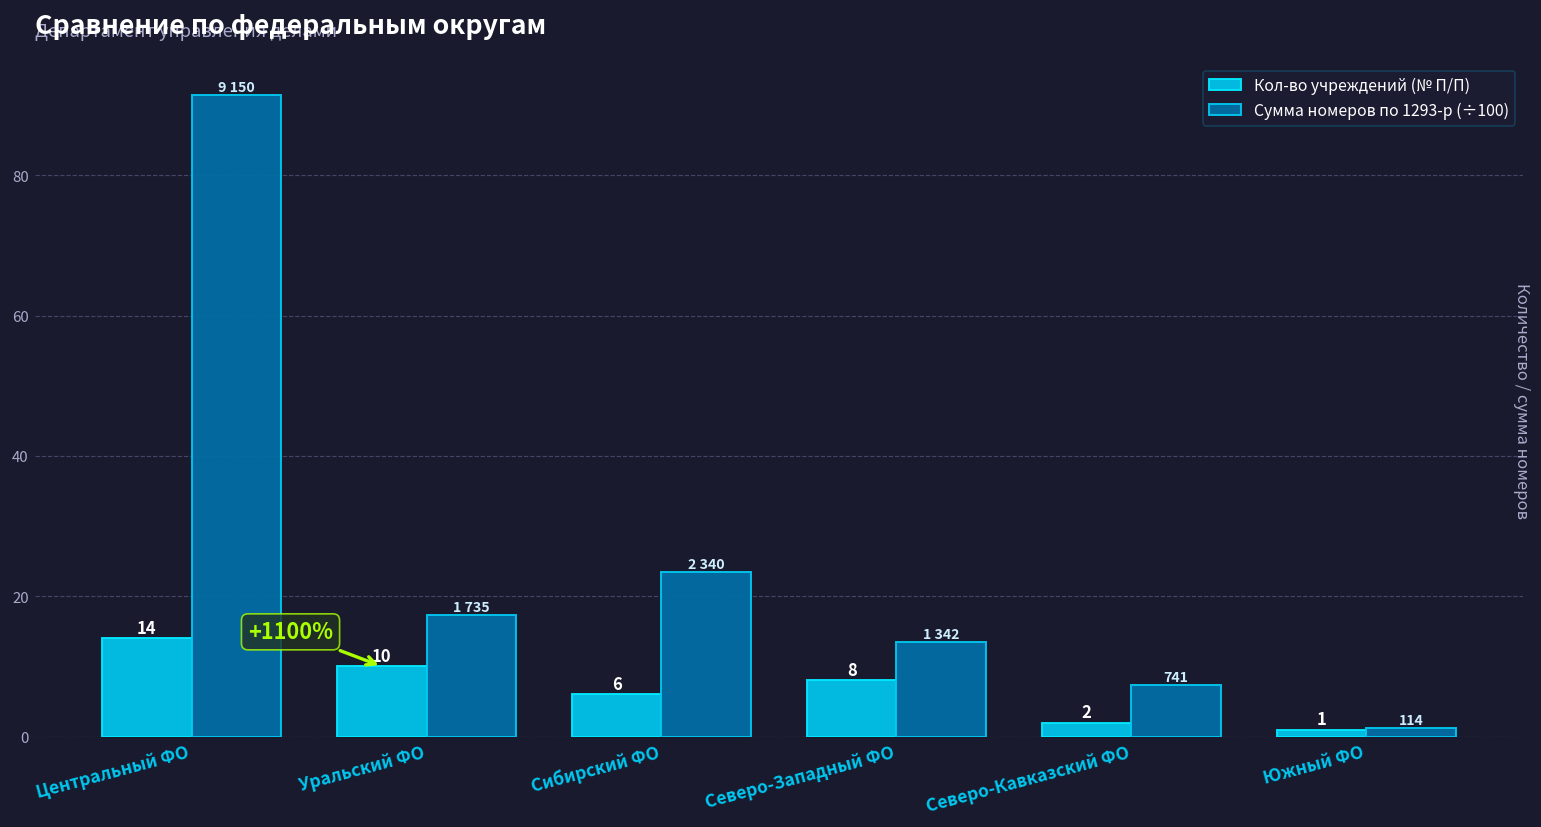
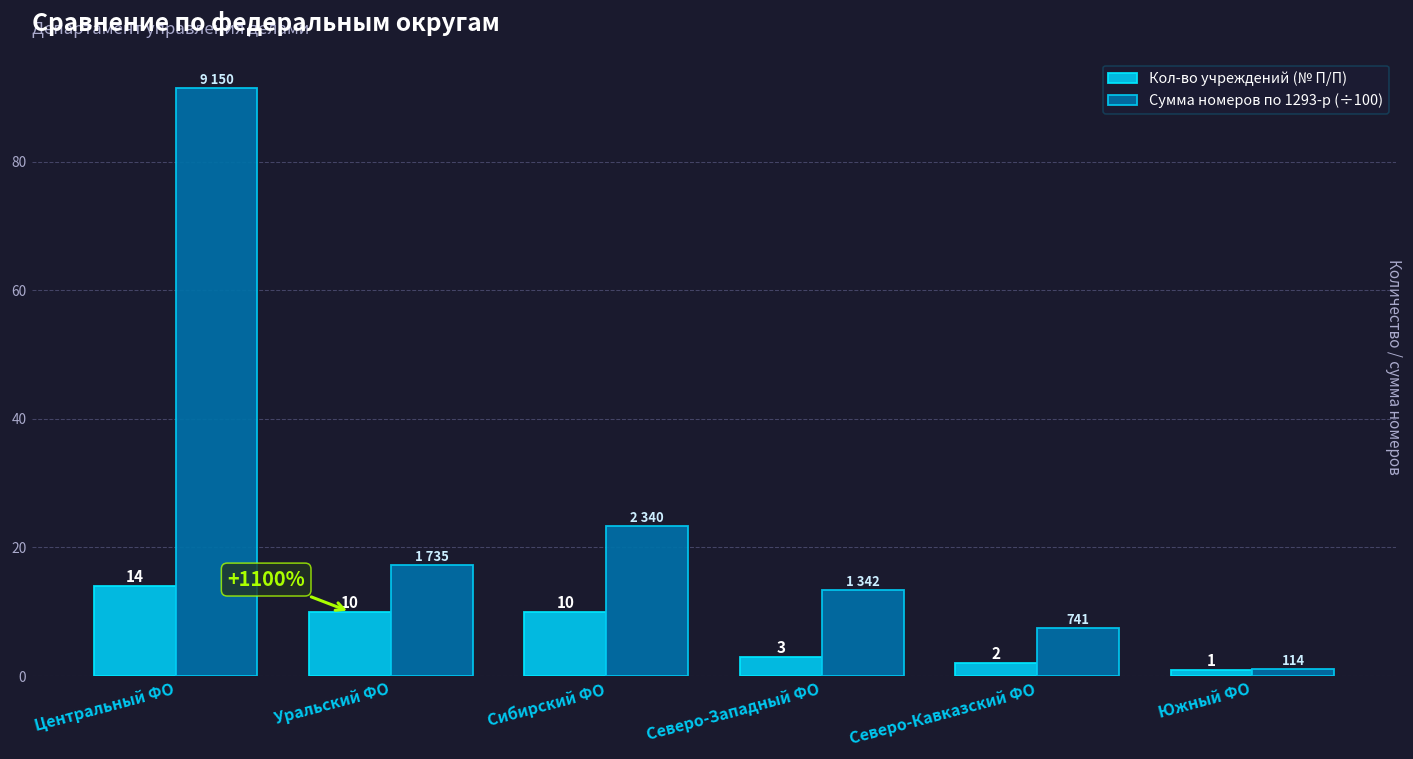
Кол-во учреждений (№ П/П), Сибирский ФО: 6 -> 10
Кол-во учреждений (№ П/П), Северо-Западный ФО: 8 -> 3
